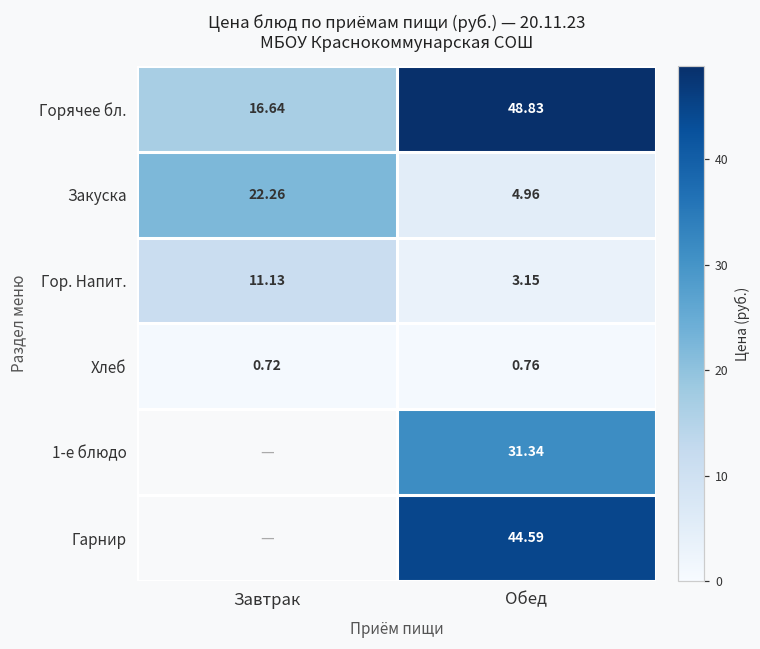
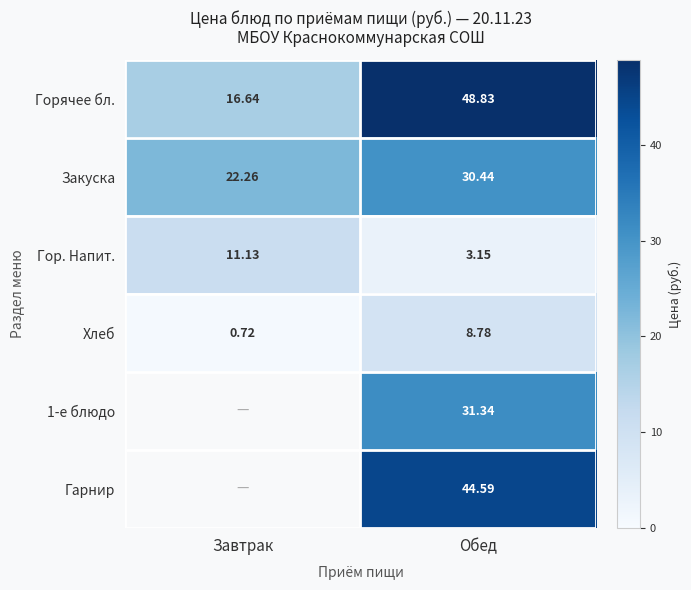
Закуска, Обед: 4.96 -> 30.44
Хлеб, Обед: 0.76 -> 8.78
